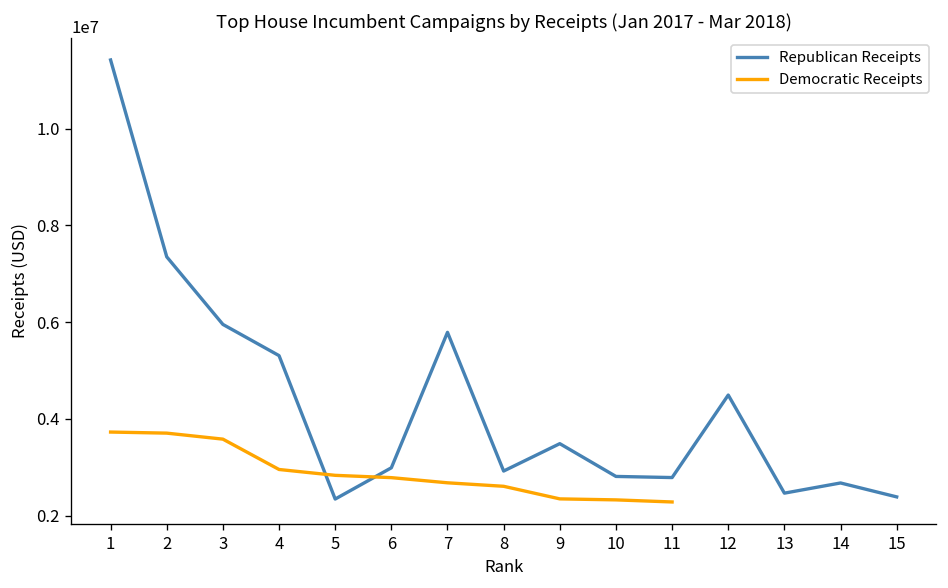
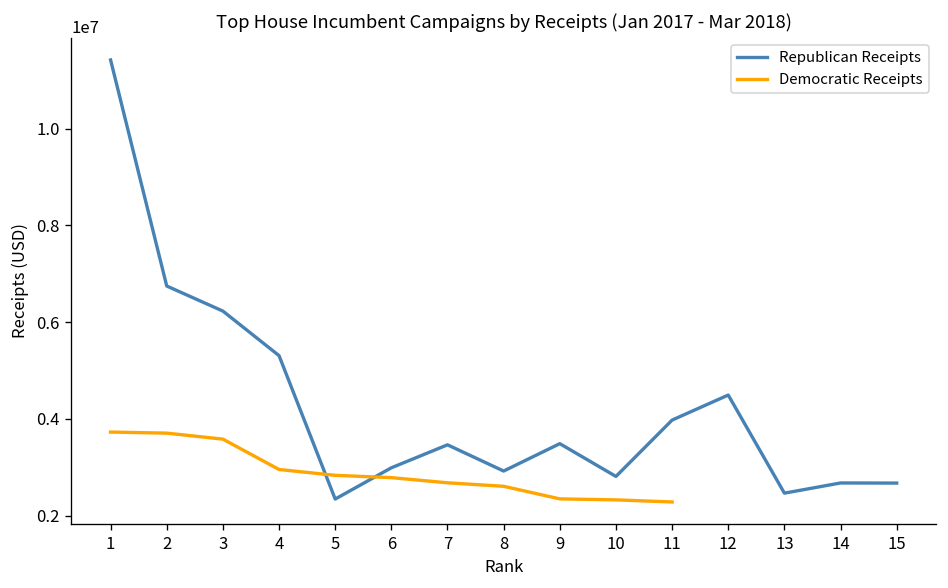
Republican Receipts, 2: 7400000 -> 6700000
Republican Receipts, 3: 6000000 -> 6200000
Republican Receipts, 7: 5800000 -> 3500000
Republican Receipts, 11: 2800000 -> 4000000
Republican Receipts, 15: 2400000 -> 2700000
